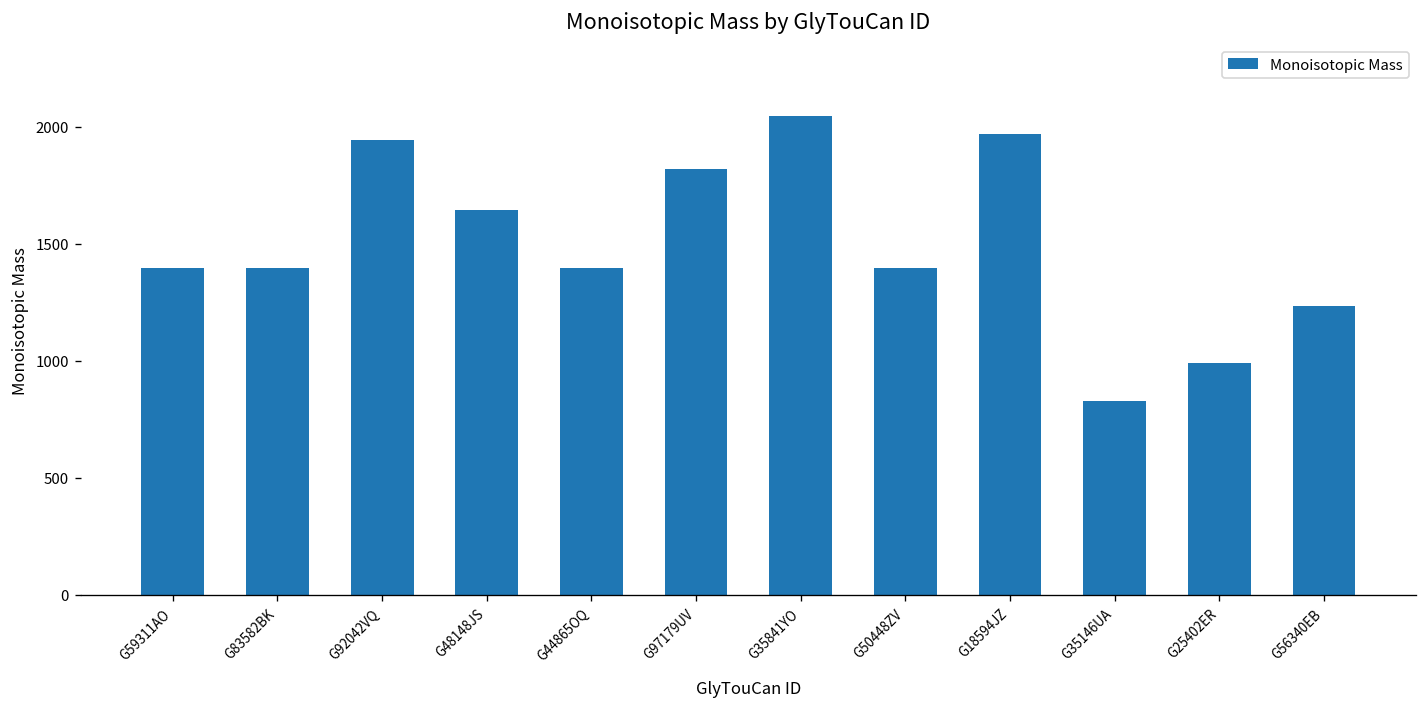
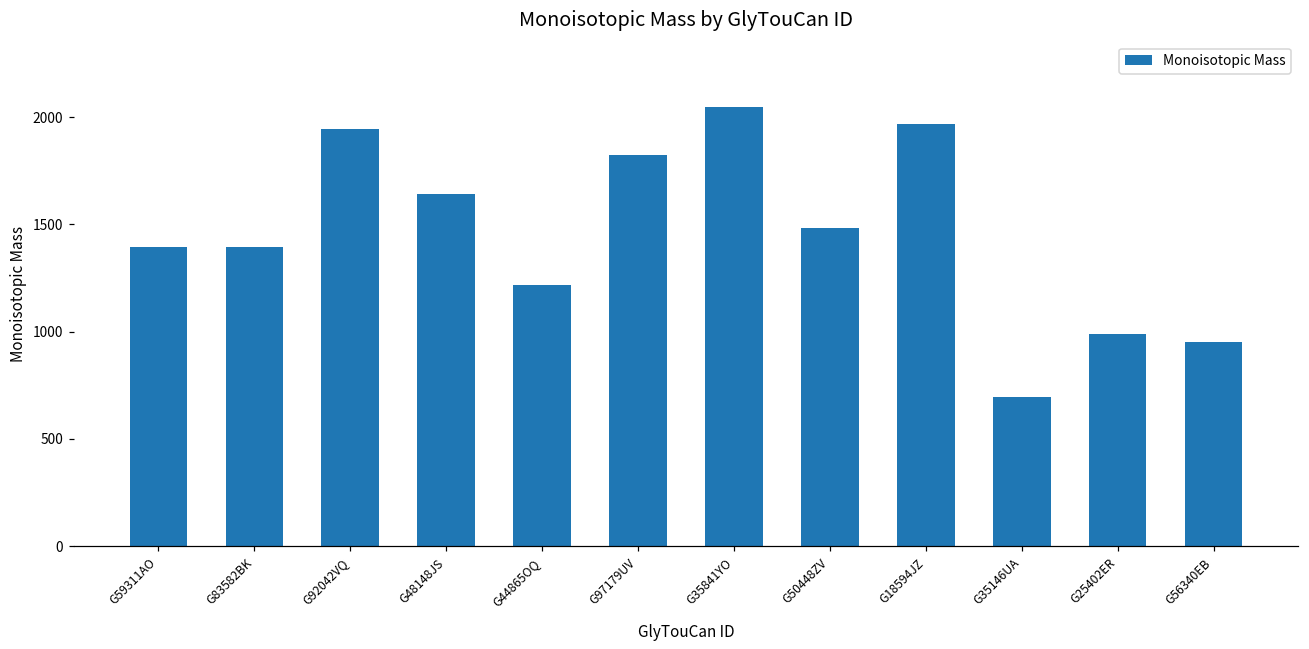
G44865OQ: 1400 -> 1220
G50448ZV: 1400 -> 1480
G35146UA: 830 -> 690
G56340EB: 1230 -> 950
